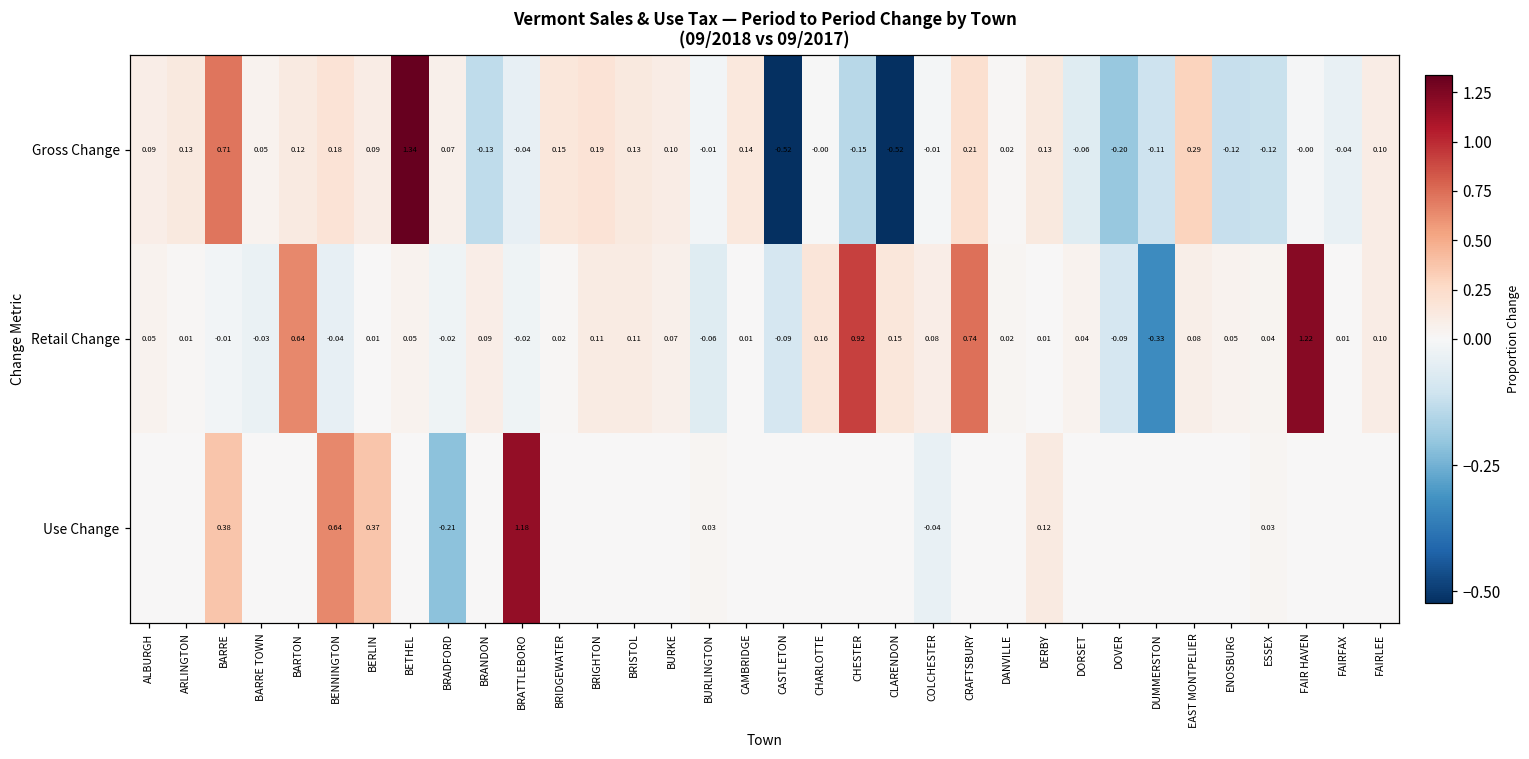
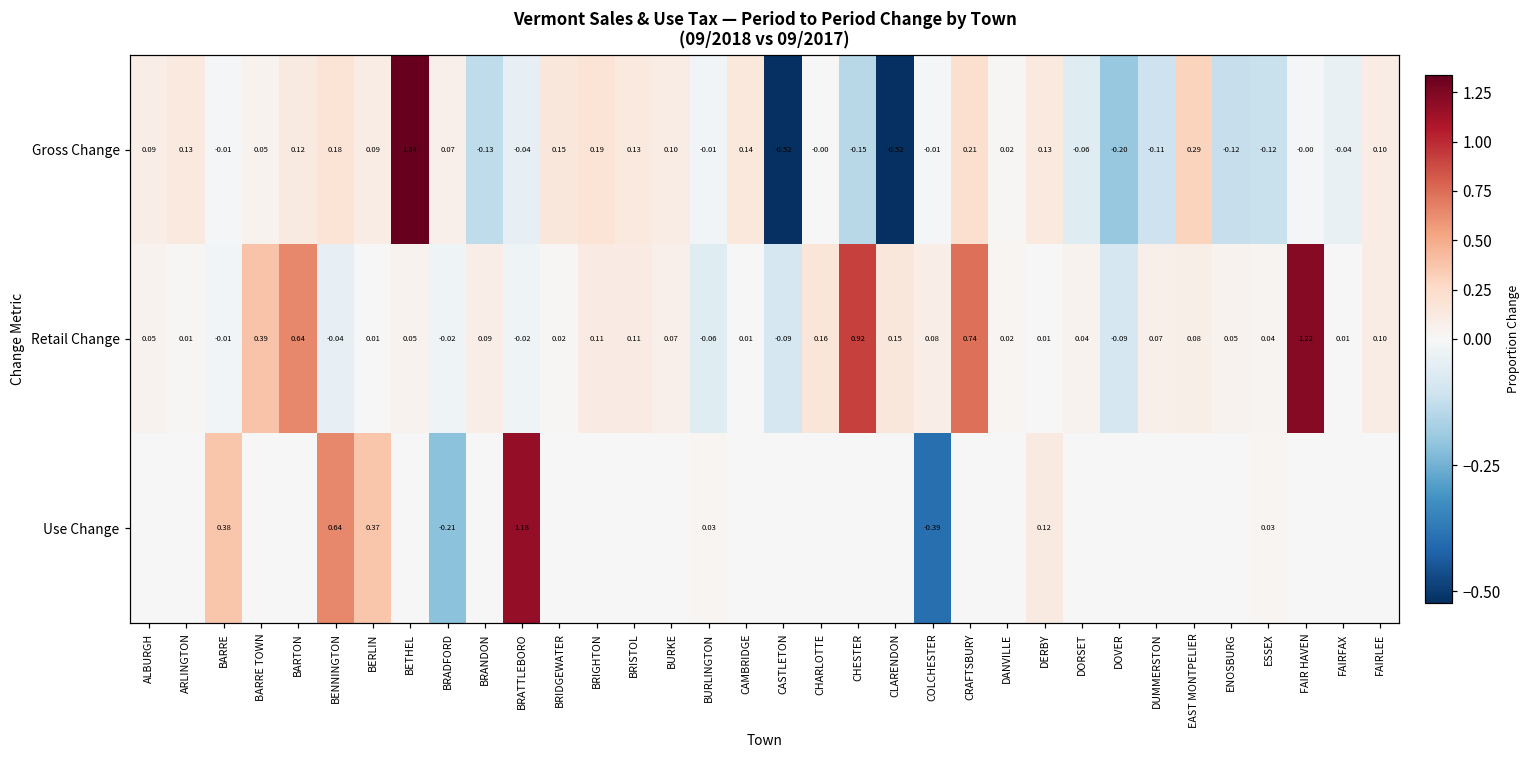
Gross Change, BARRE: 0.71 -> -0.01
Retail Change, BARRE TOWN: -0.03 -> 0.39
Retail Change, DUMMERSTON: -0.33 -> 0.07
Use Change, COLCHESTER: -0.04 -> -0.39
